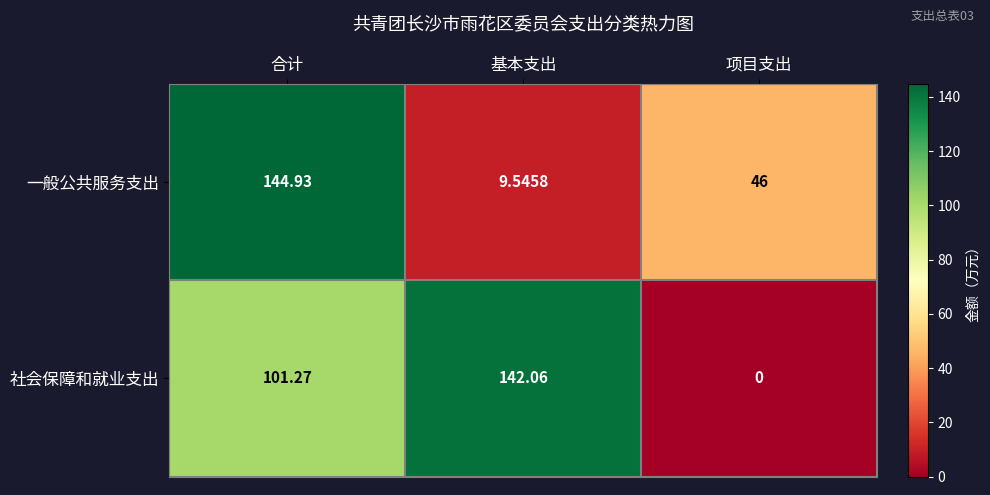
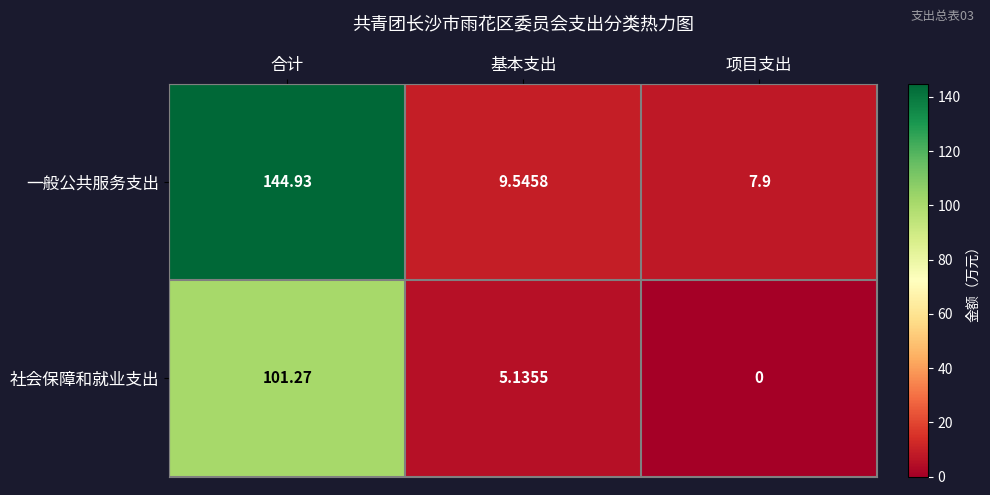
一般公共服务支出, 项目支出: 46 -> 7.9
社会保障和就业支出, 基本支出: 142.06 -> 5.1355
